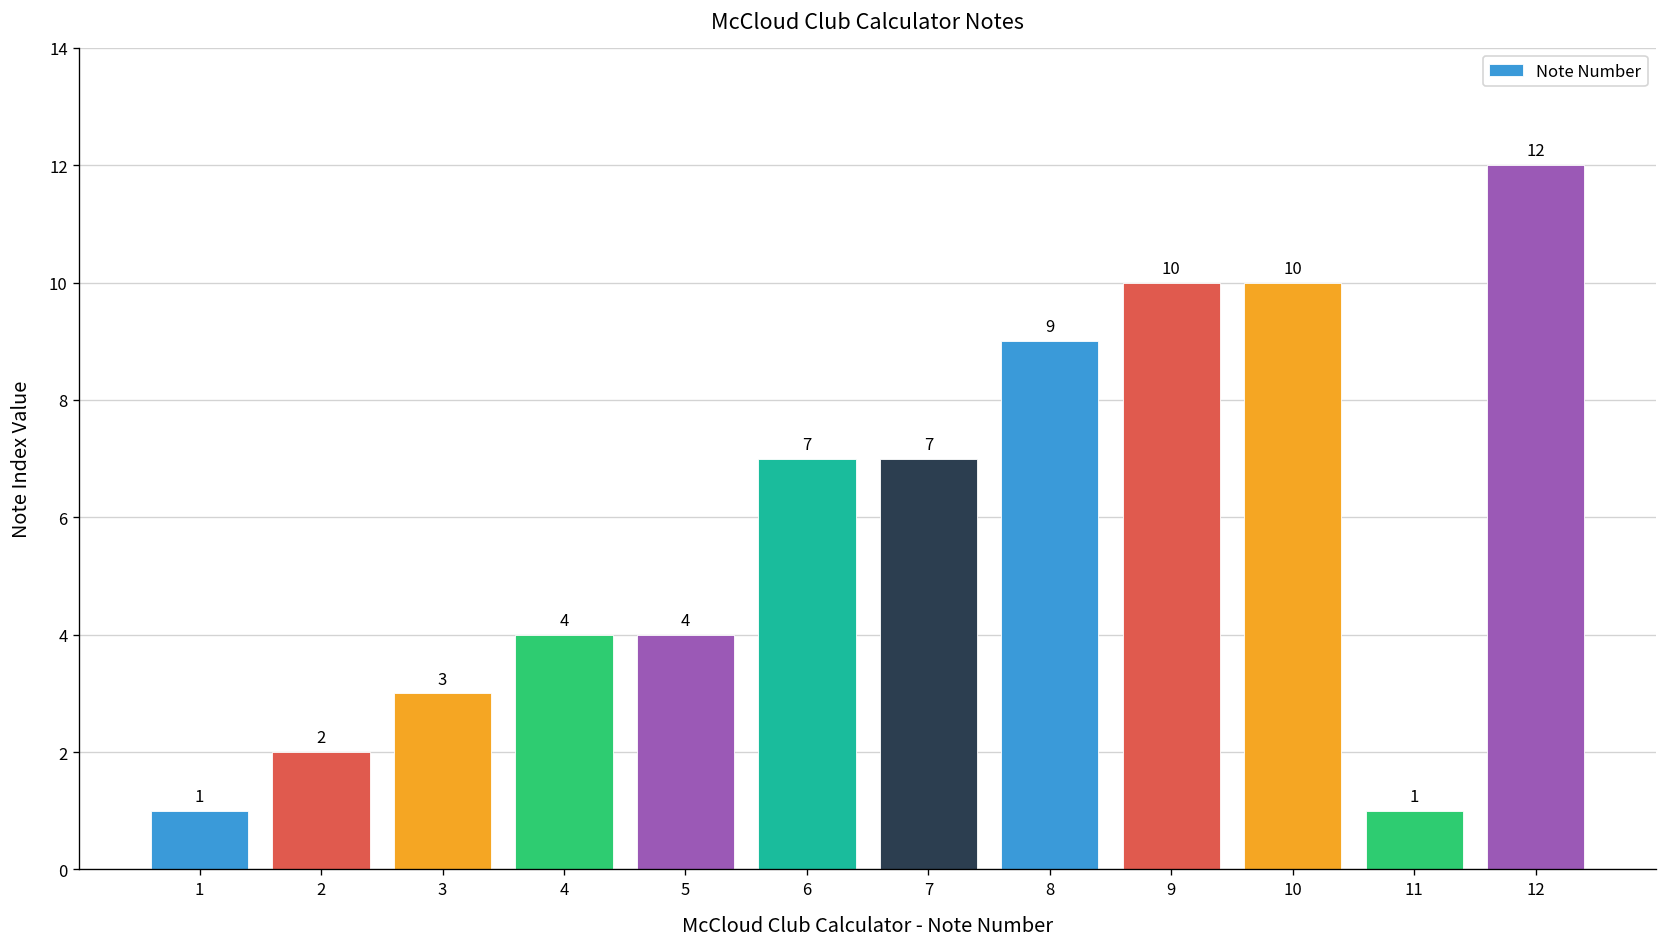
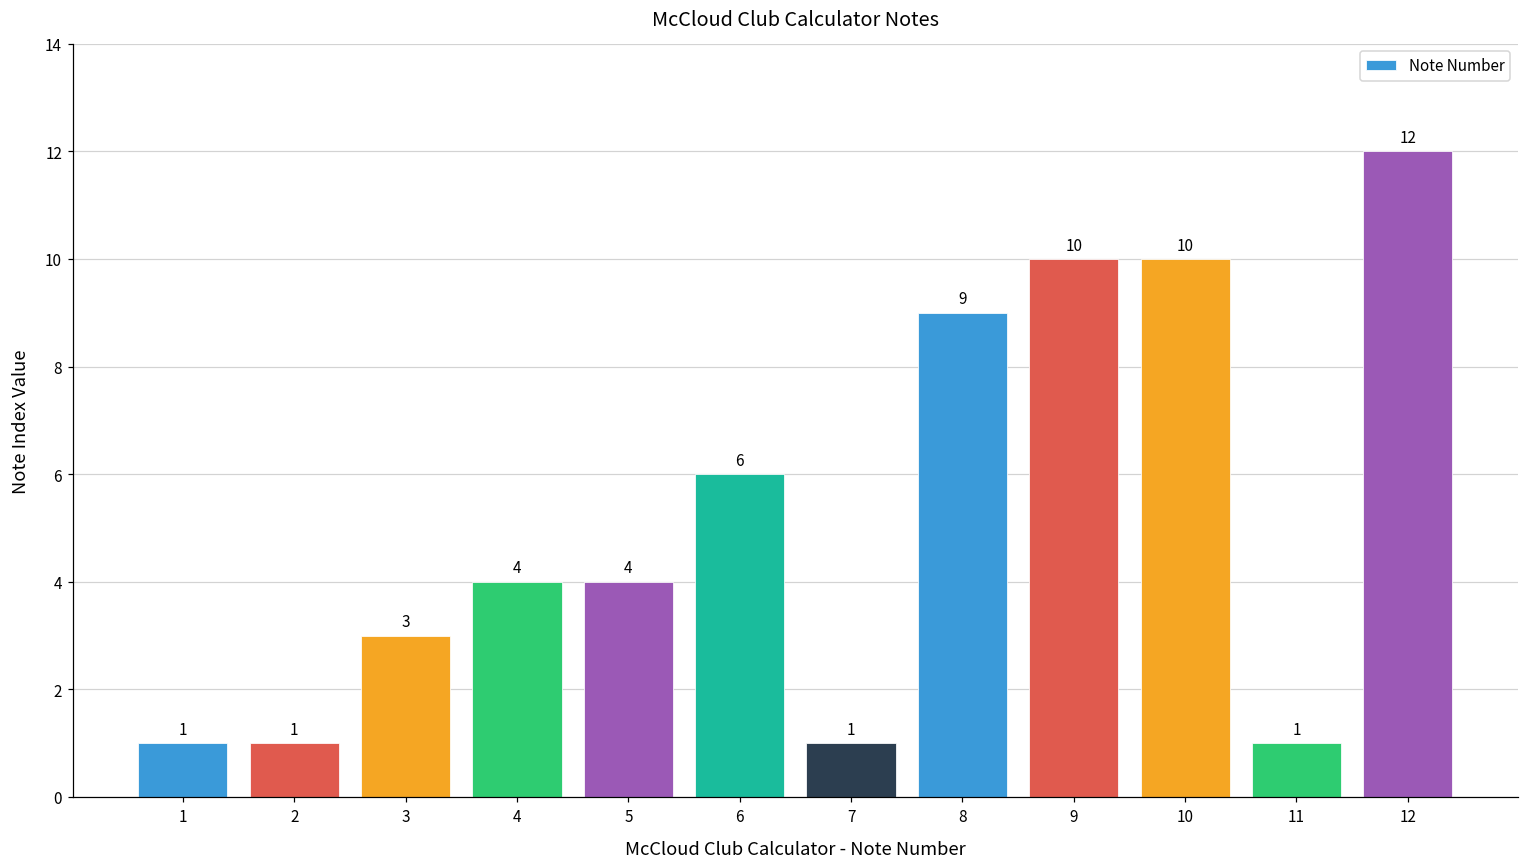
2: 2 -> 1
6: 7 -> 6
7: 7 -> 1
